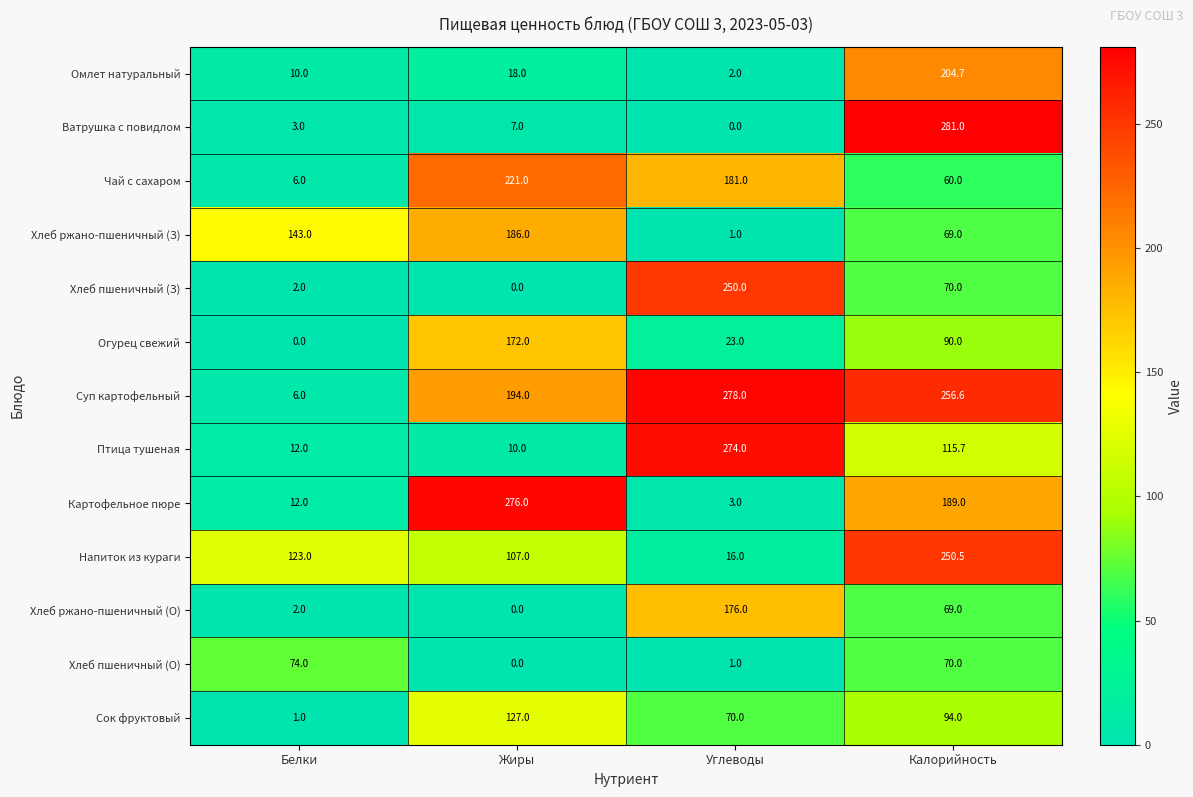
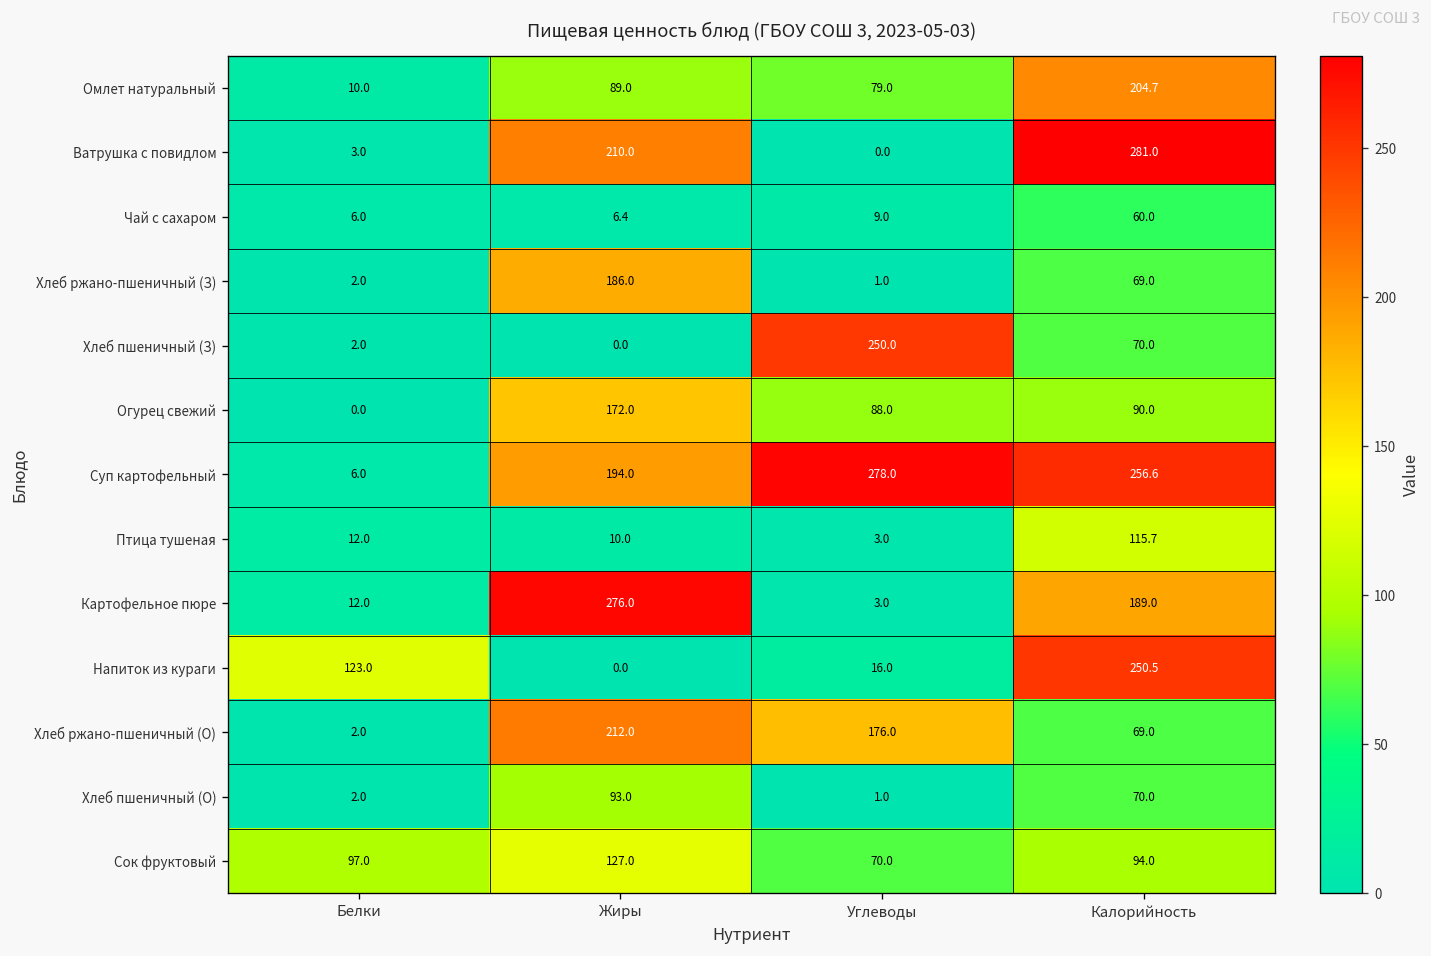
Омлет натуральный, Жиры: 18.0 -> 89.0
Омлет натуральный, Углеводы: 2.0 -> 79.0
Ватрушка с повидлом, Жиры: 7.0 -> 210.0
Чай с сахаром, Жиры: 221.0 -> 6.4
Чай с сахаром, Углеводы: 181.0 -> 9.0
Хлеб ржано-пшеничный (З), Белки: 143.0 -> 2.0
Огурец свежий, Углеводы: 23.0 -> 88.0
Птица тушеная, Углеводы: 274.0 -> 3.0
Напиток из кураги, Жиры: 107.0 -> 0.0
Хлеб ржано-пшеничный (О), Жиры: 0.0 -> 212.0
Хлеб пшеничный (О), Белки: 74.0 -> 2.0
Хлеб пшеничный (О), Жиры: 0.0 -> 93.0
Сок фруктовый, Белки: 1.0 -> 97.0
